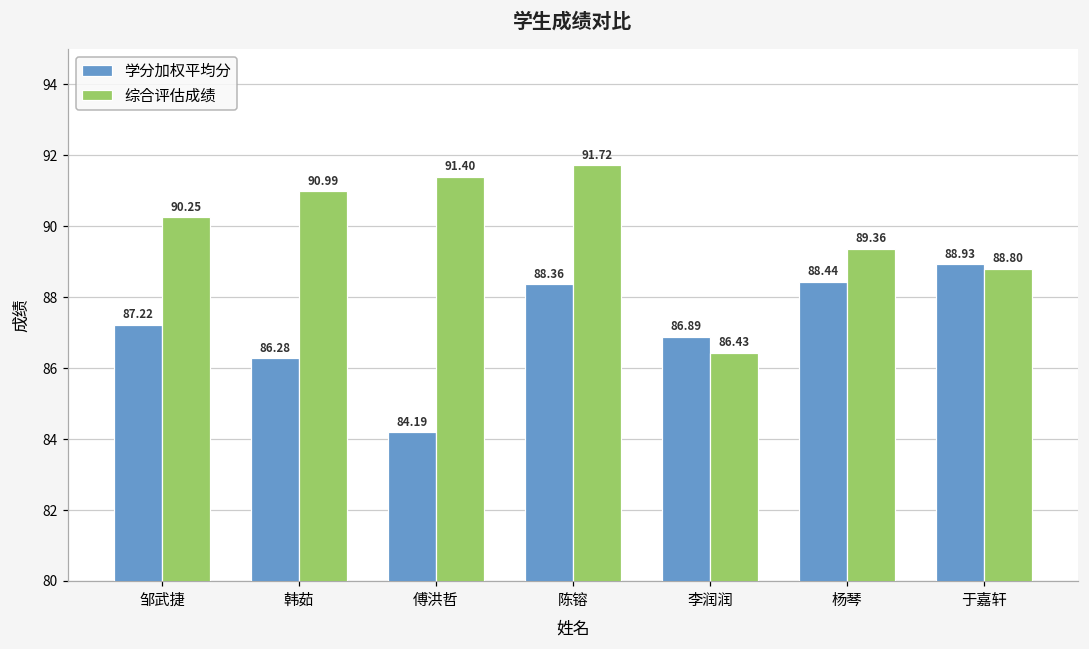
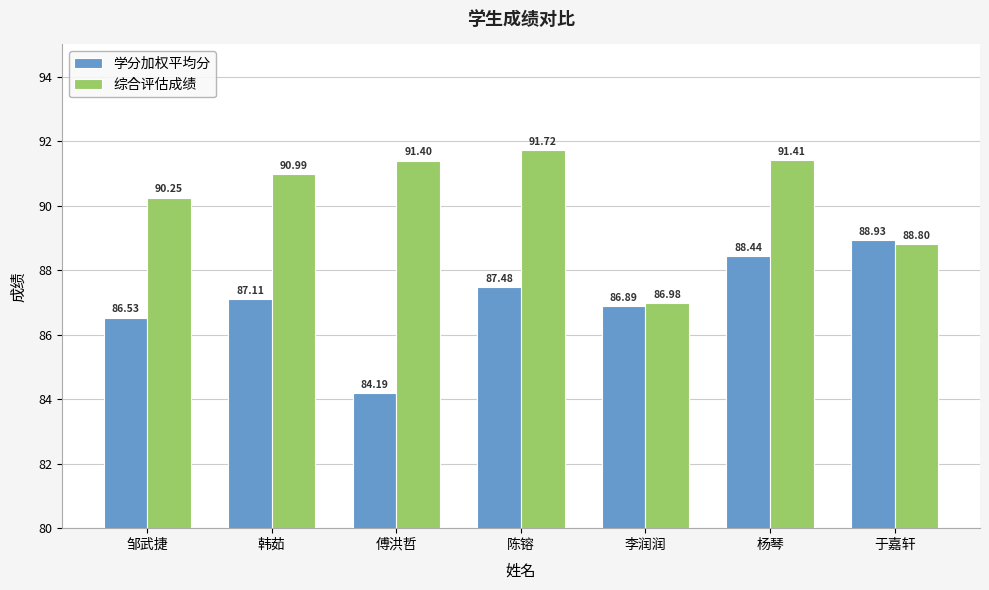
学分加权平均分, 邹武捷: 87.22 -> 86.53
学分加权平均分, 韩茹: 86.28 -> 87.11
学分加权平均分, 陈镕: 88.36 -> 87.48
综合评估成绩, 李润润: 86.43 -> 86.98
综合评估成绩, 杨琴: 89.36 -> 91.41
